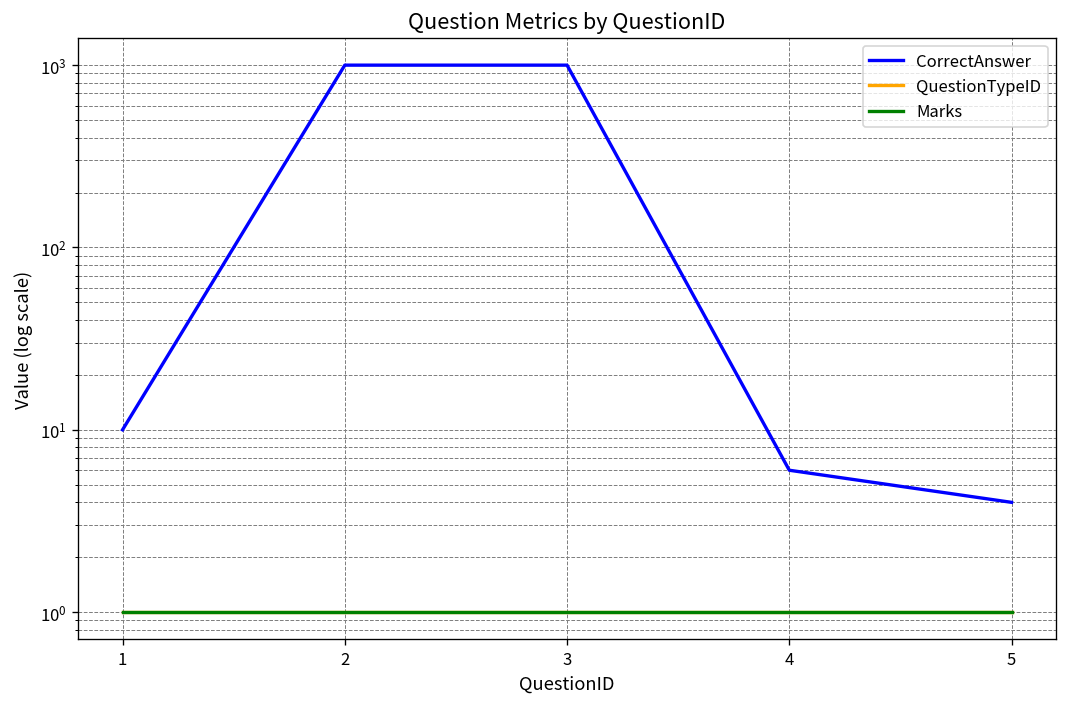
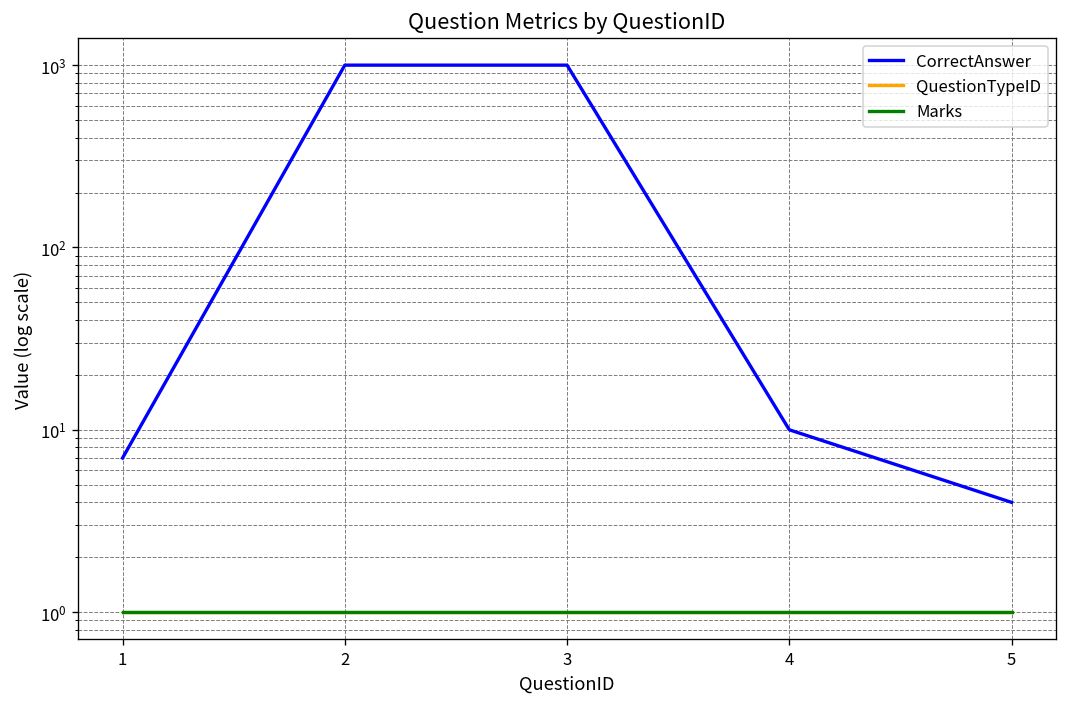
CorrectAnswer, 1: 10 -> 7
CorrectAnswer, 4: 6 -> 10
